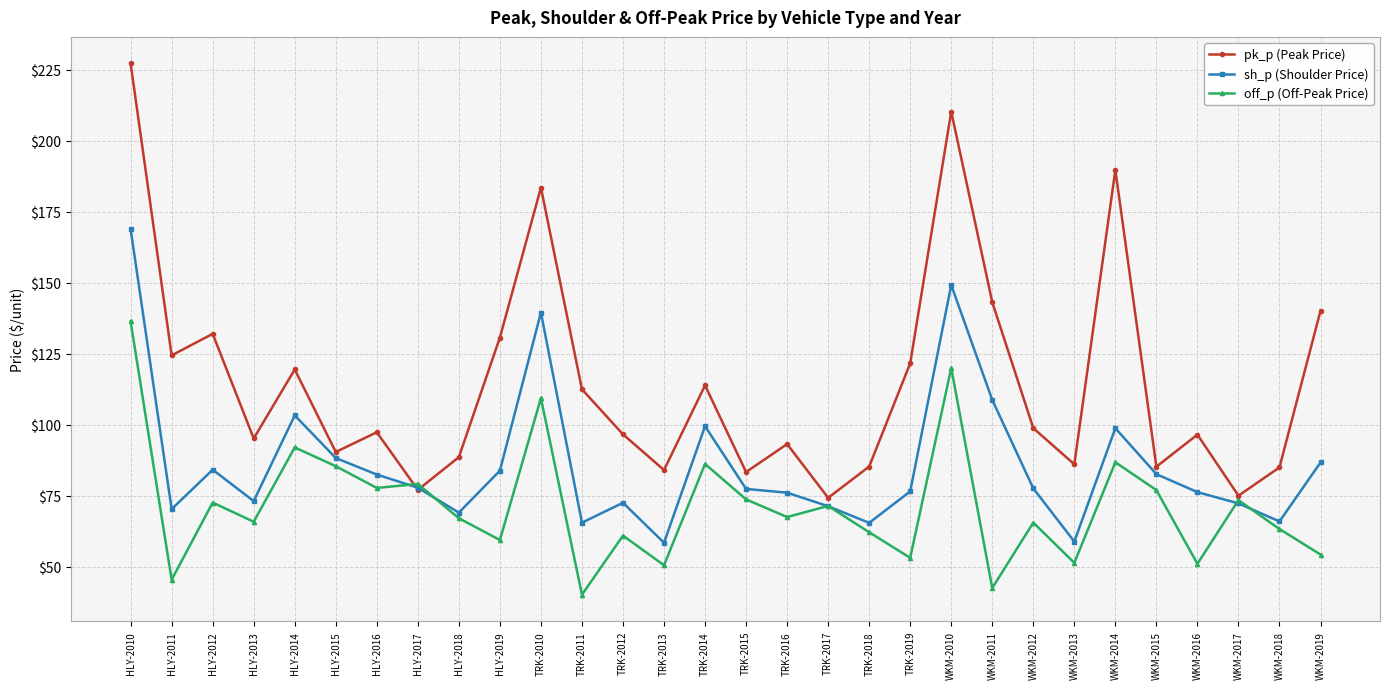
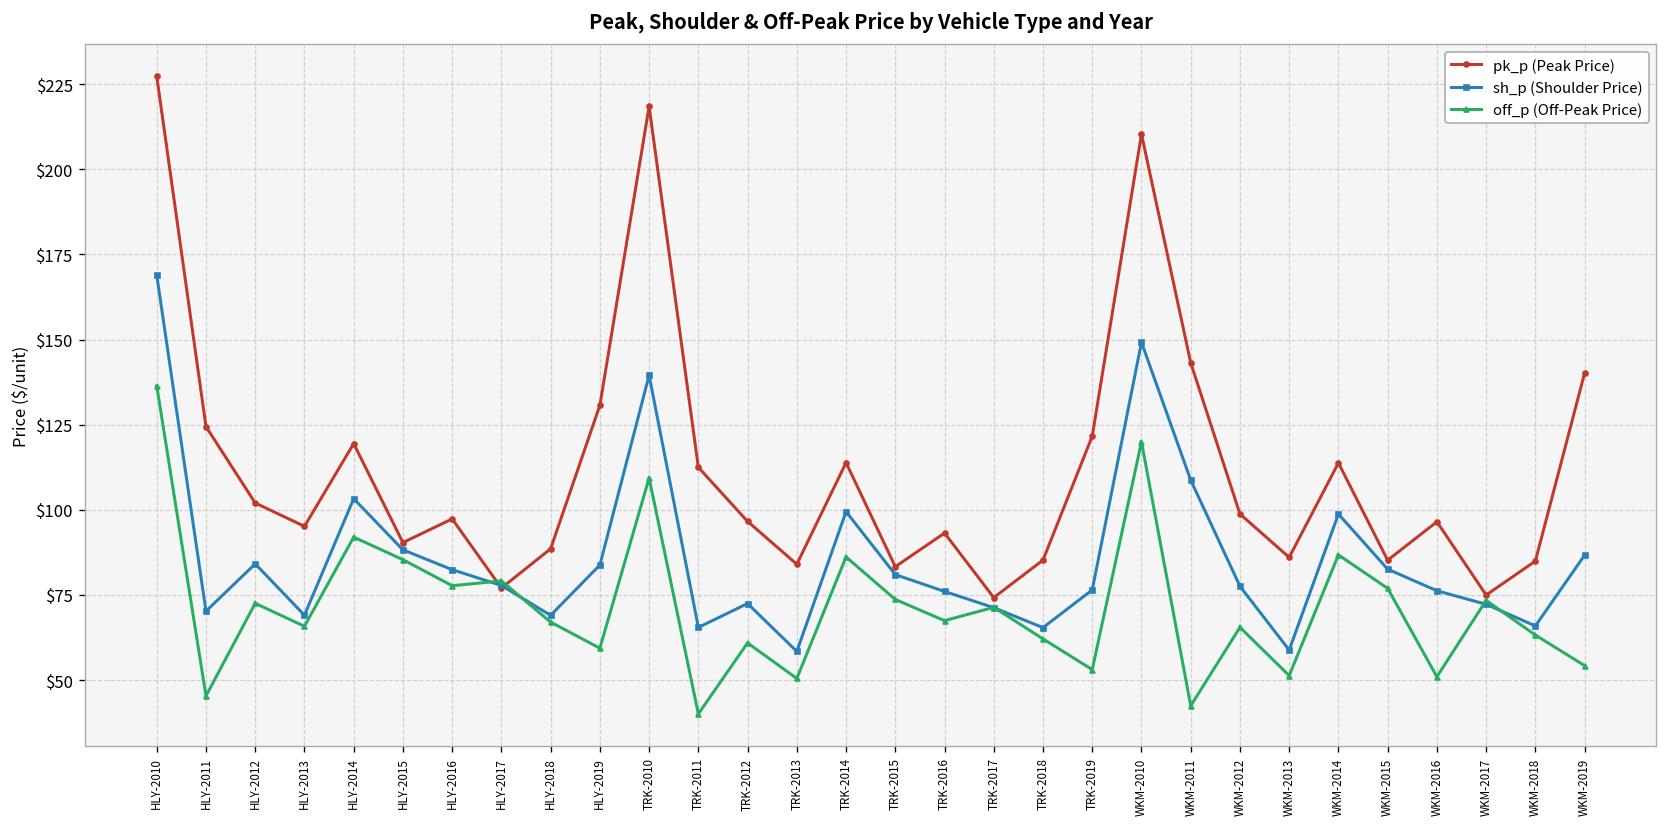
pk_p (Peak Price), HLY-2012: $132 -> $102
sh_p (Shoulder Price), HLY-2013: $73 -> $69
pk_p (Peak Price), TRK-2010: $184 -> $218
sh_p (Shoulder Price), TRK-2015: $77 -> $81
pk_p (Peak Price), WKM-2014: $190 -> $114
